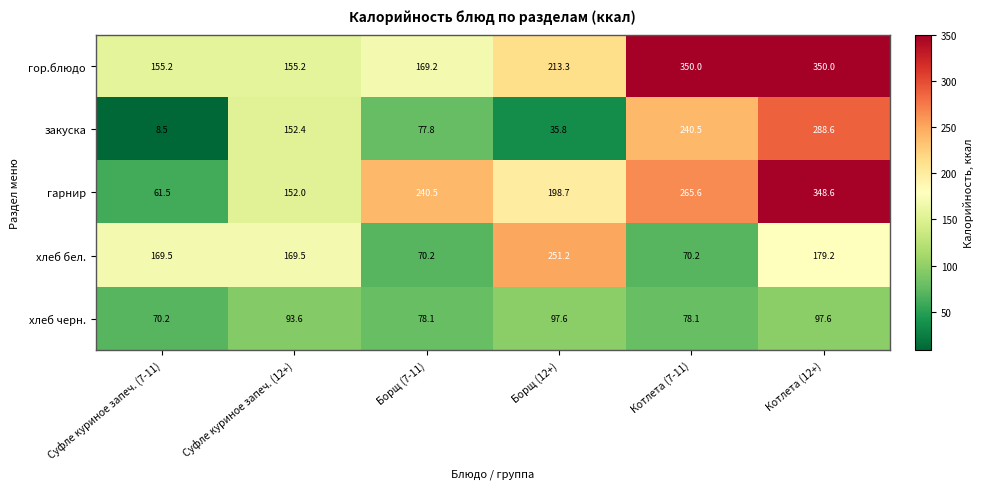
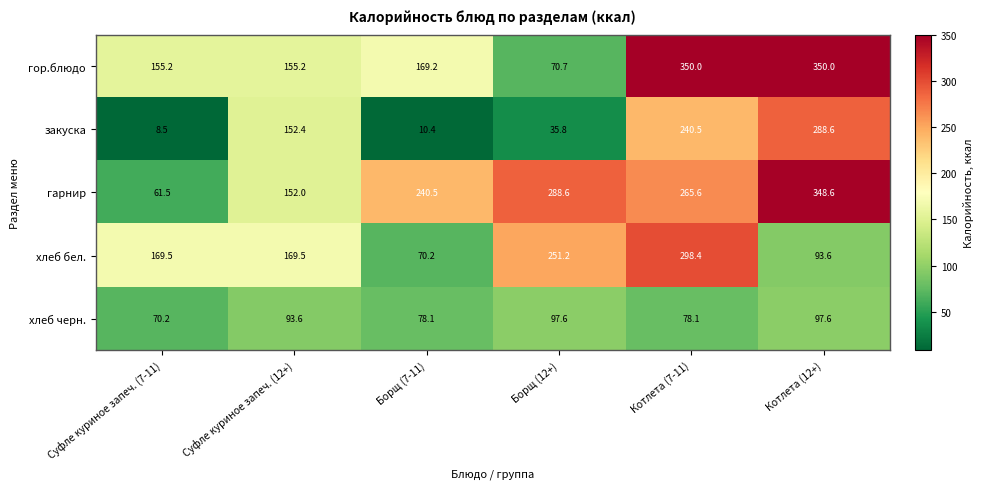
гор.блюдо, Борщ (12+): 213.3 -> 70.7
закуска, Борщ (7-11): 77.8 -> 10.4
гарнир, Борщ (12+): 198.7 -> 288.6
хлеб бел., Котлета (7-11): 70.2 -> 298.4
хлеб бел., Котлета (12+): 179.2 -> 93.6
